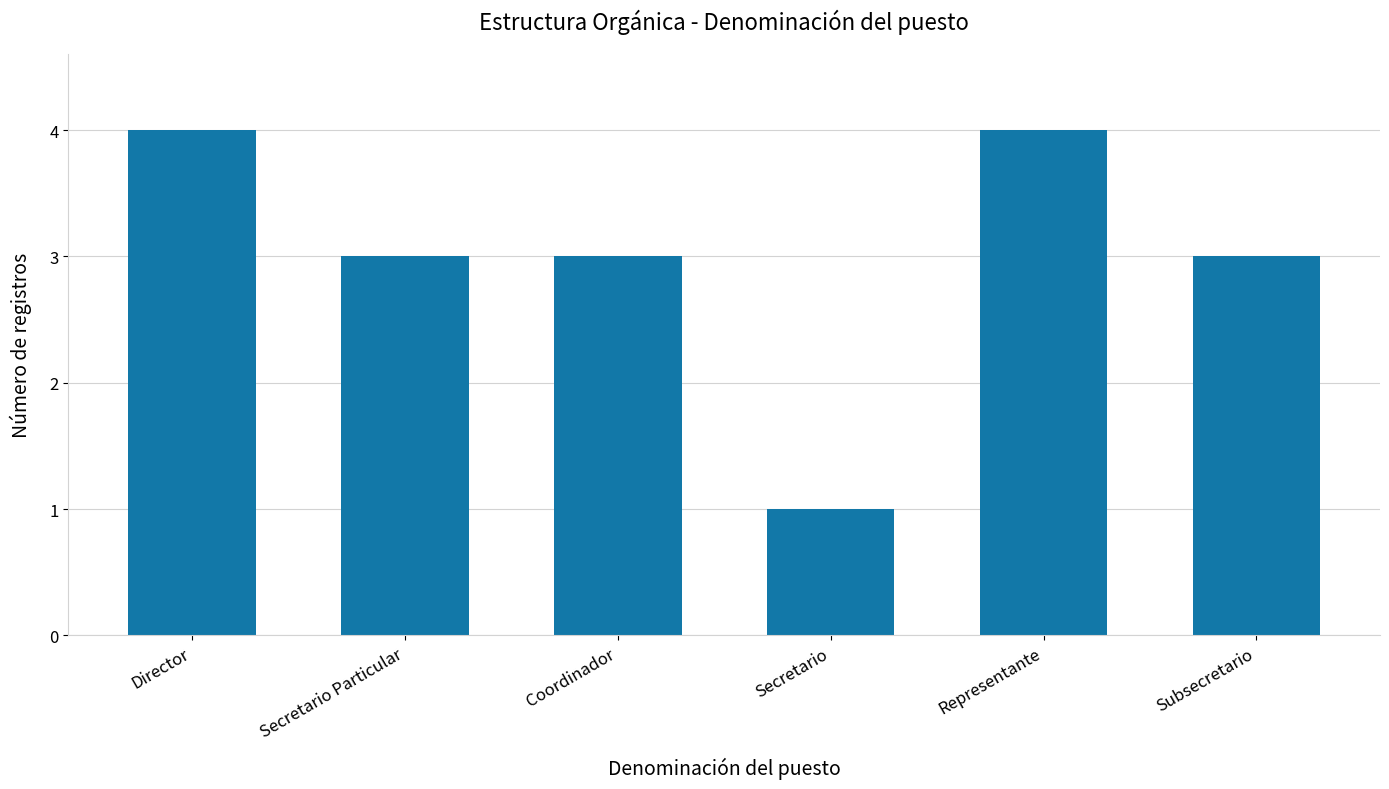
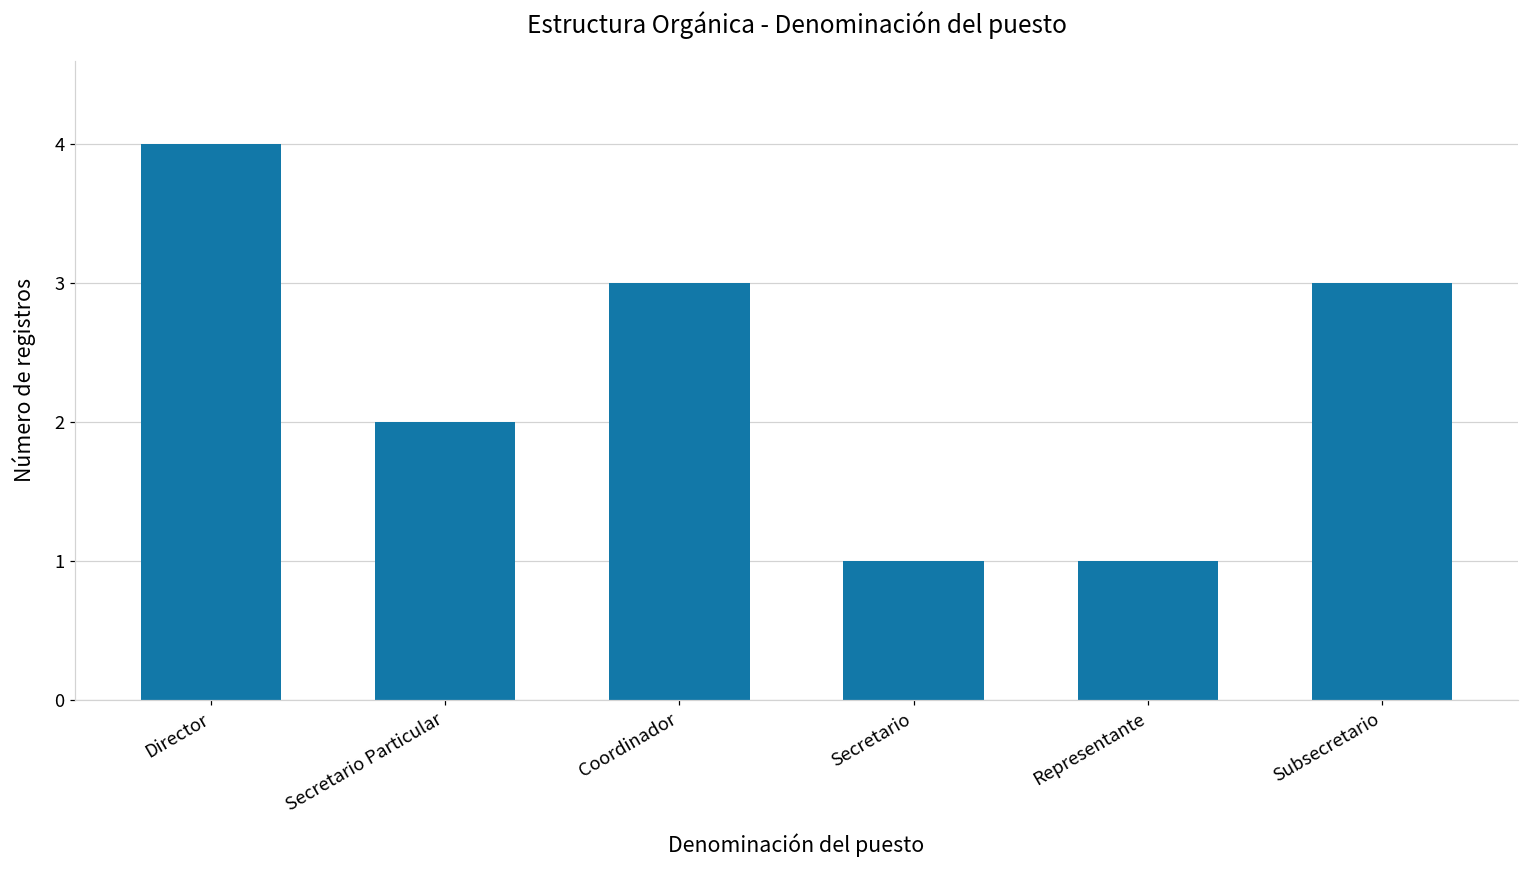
Secretario Particular: 3 -> 2
Representante: 4 -> 1
